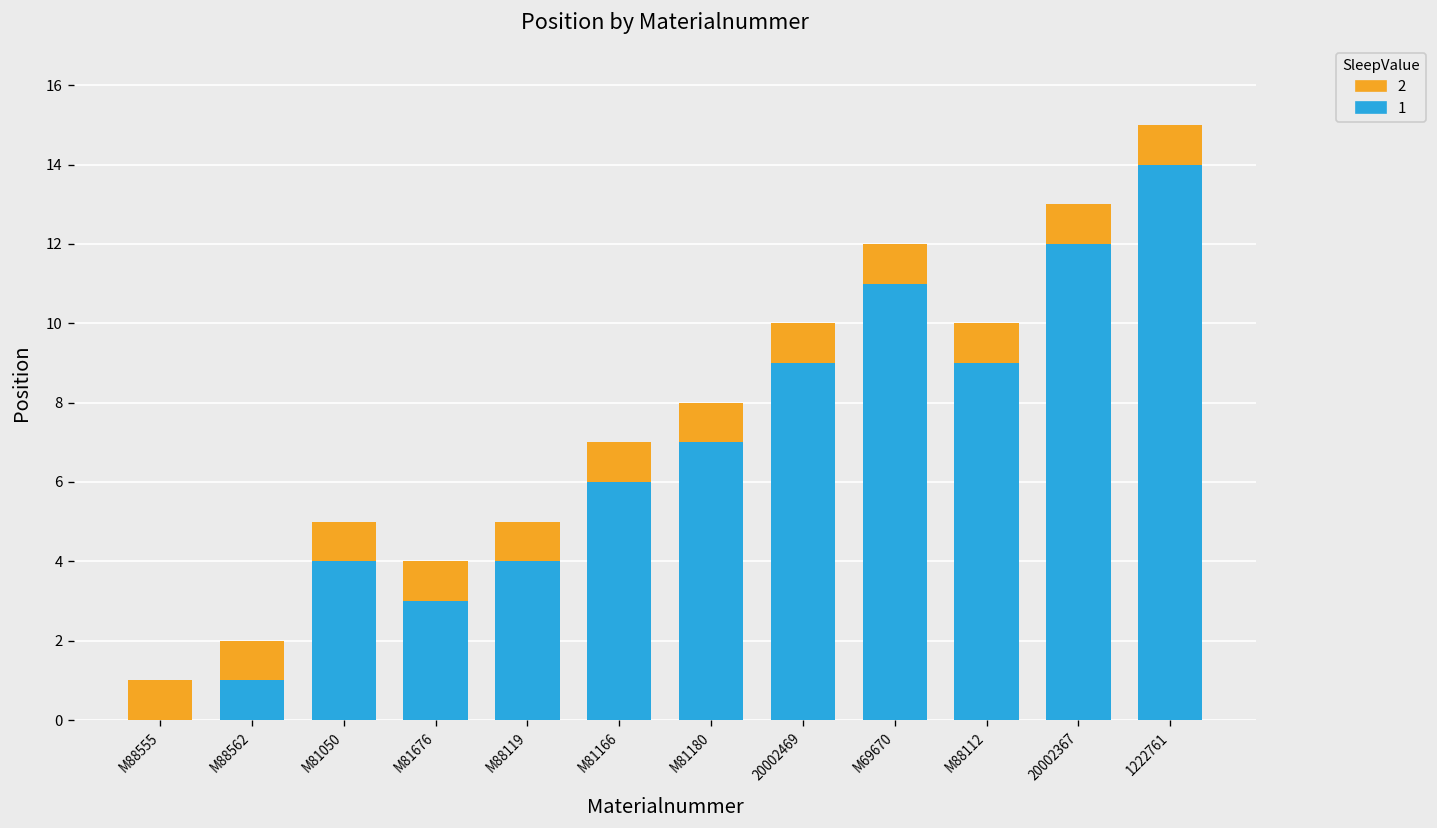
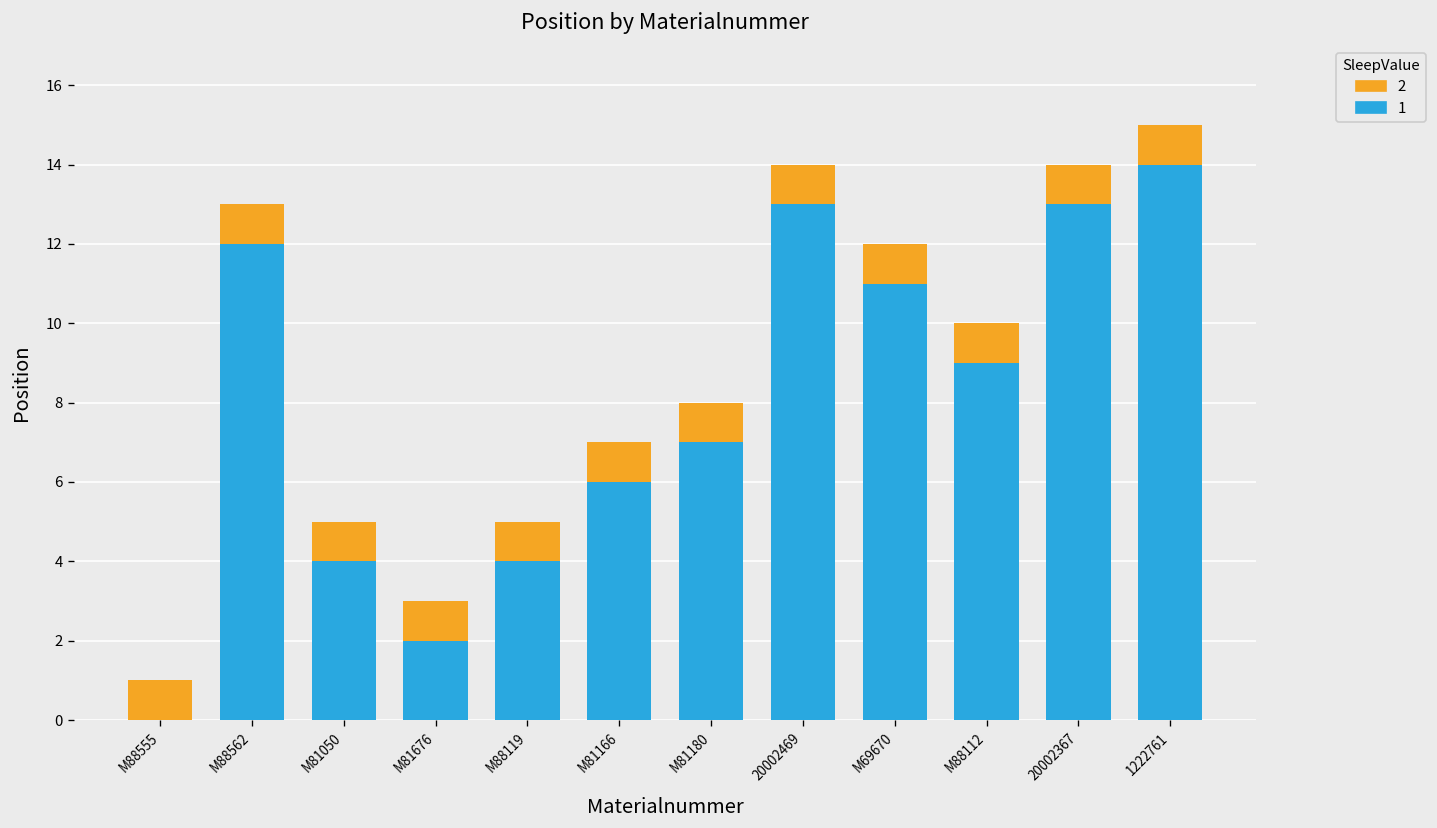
1, M88562: 1.0 -> 12.0
1, M81676: 3.0 -> 2.0
1, 20002469: 9.0 -> 13.0
1, 20002367: 12.0 -> 13.0
